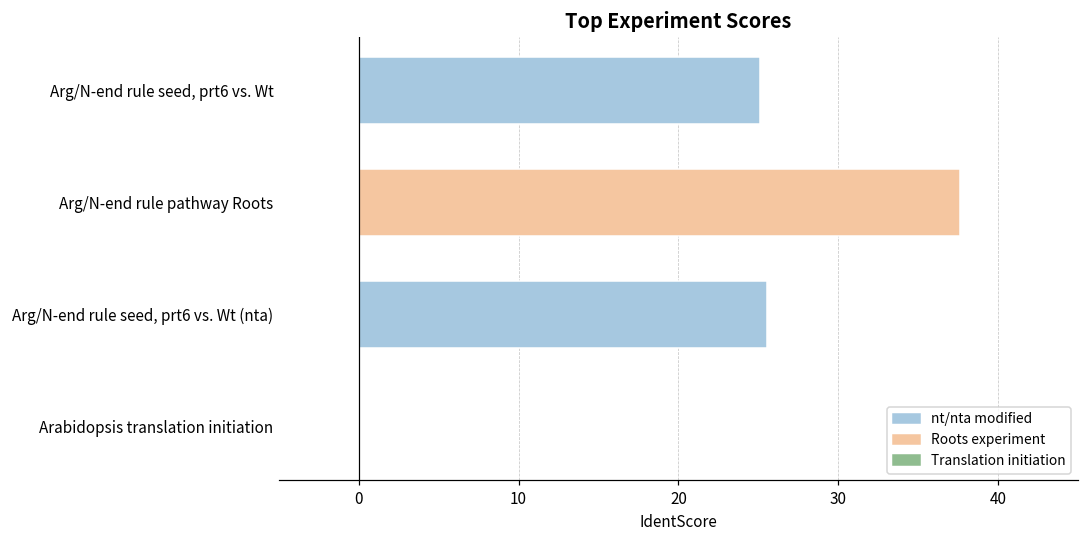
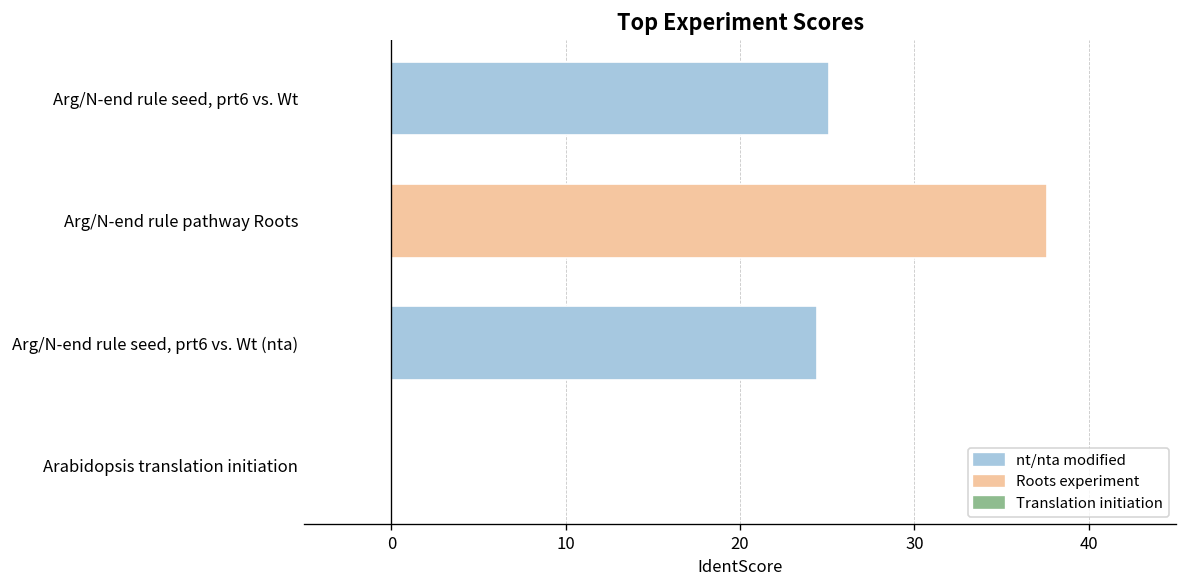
Arg/N-end rule seed, prt6 vs. Wt (nta): 25.6 -> 24.4
